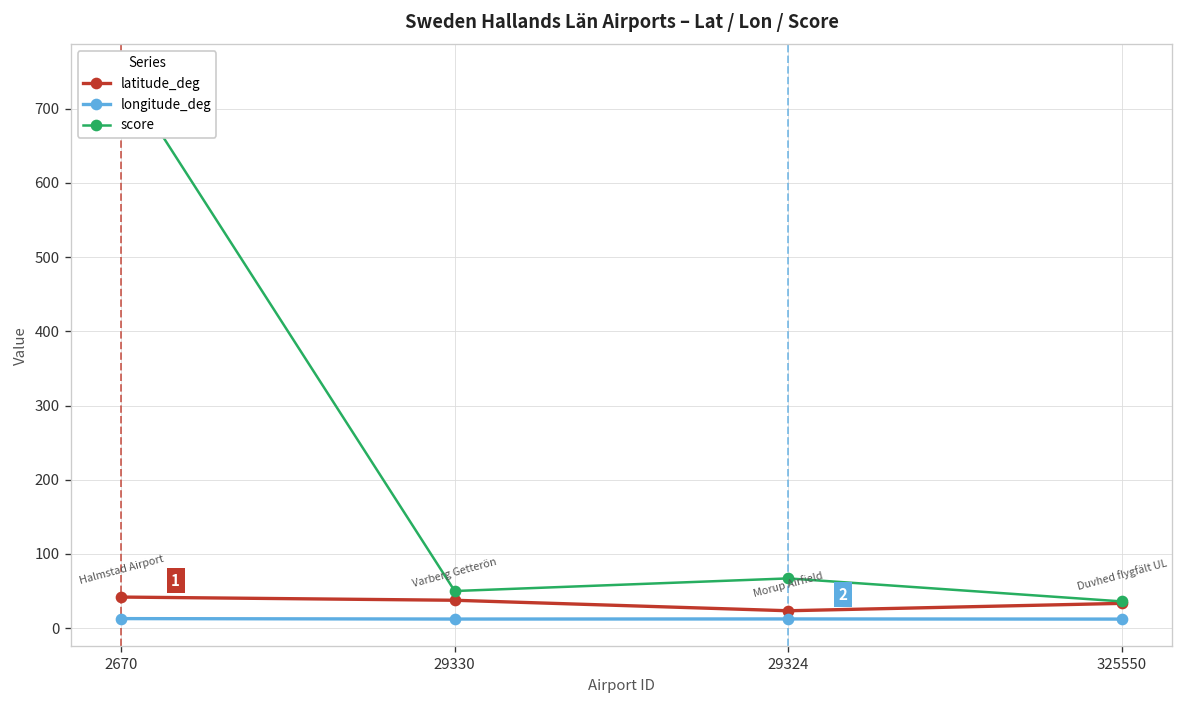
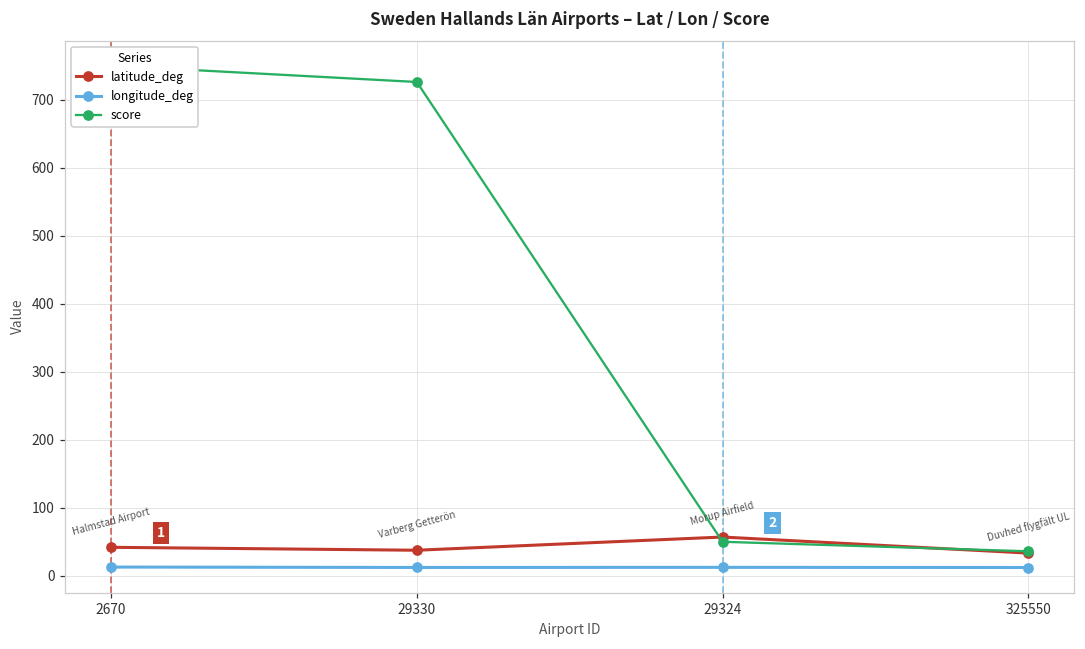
score, 29330: 50 -> 730
latitude_deg, 29324: 20 -> 60
score, 29324: 70 -> 50
